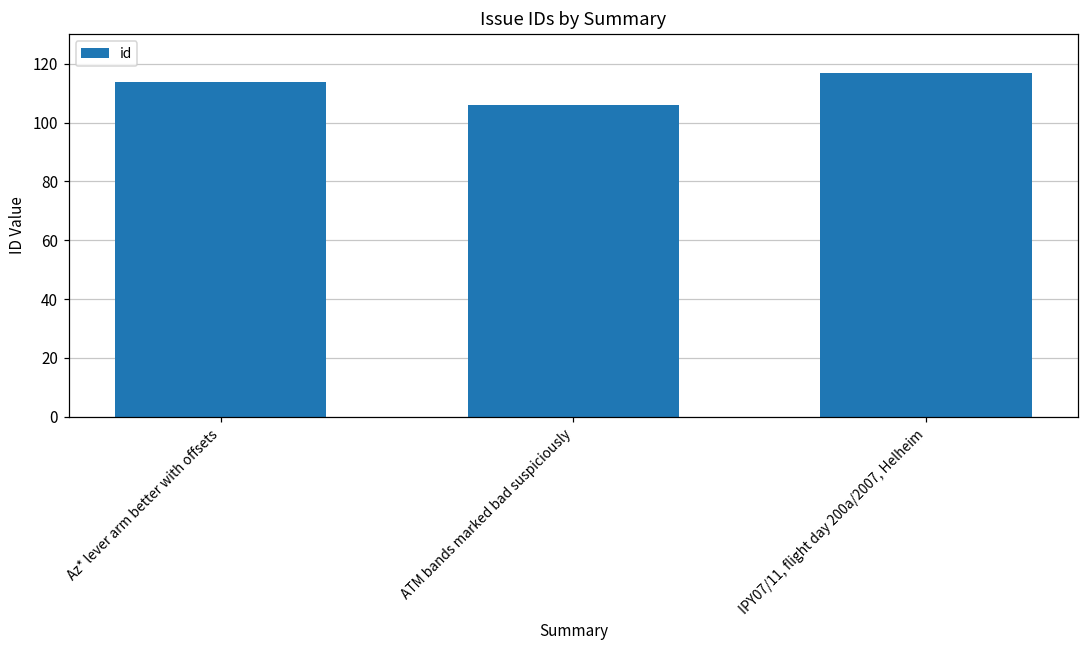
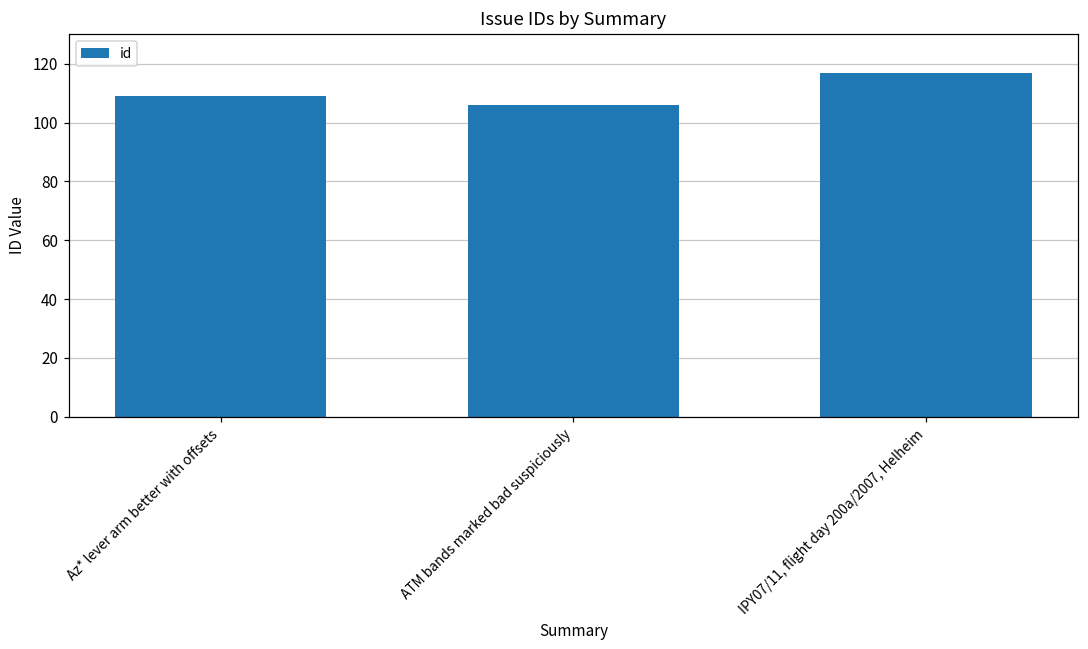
Az* lever arm better with offsets: 114 -> 109
